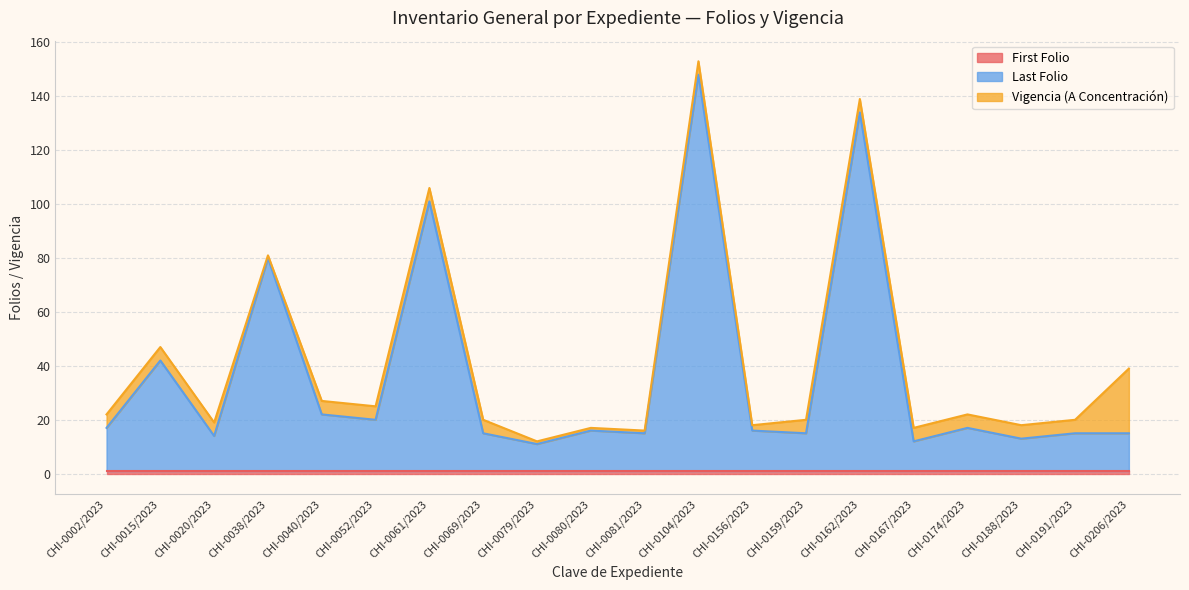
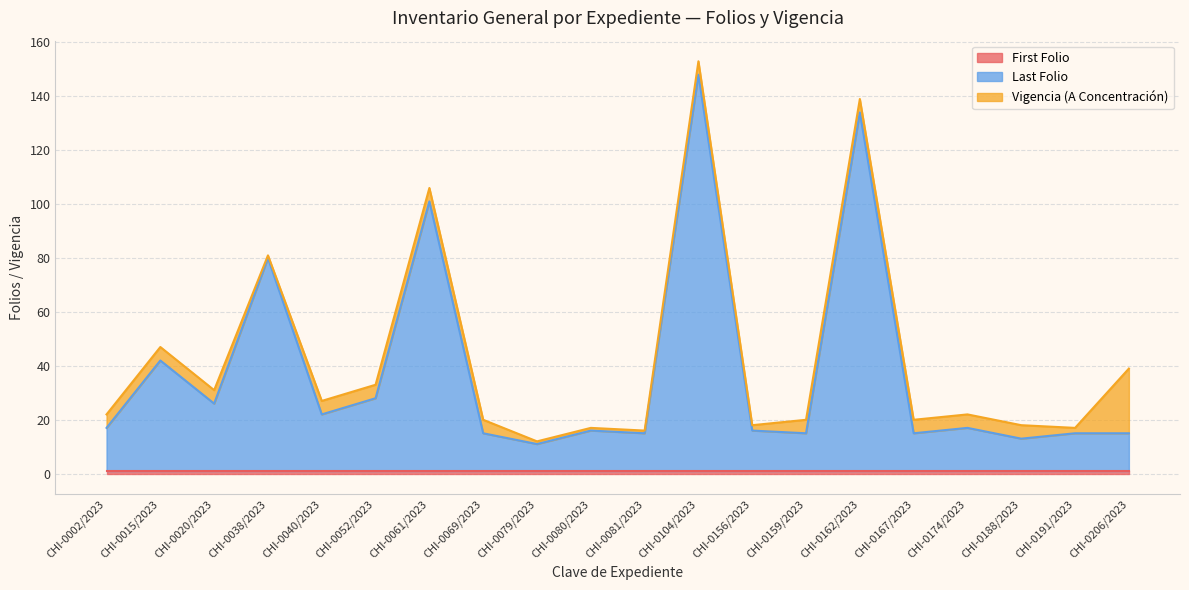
Last Folio, CHI-0020/2023: 14 -> 26
Last Folio, CHI-0052/2023: 20 -> 28
Last Folio, CHI-0167/2023: 12 -> 15
Vigencia (A Concentración), CHI-0191/2023: 5 -> 2
